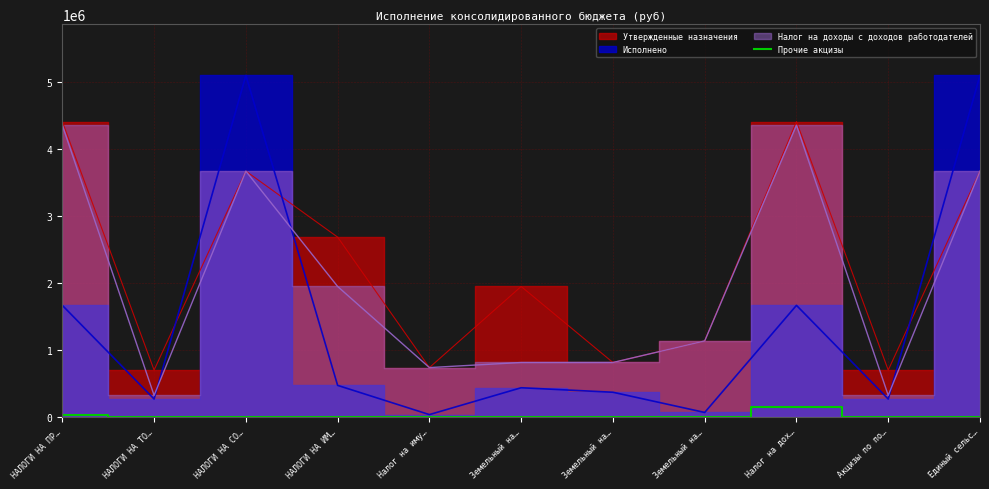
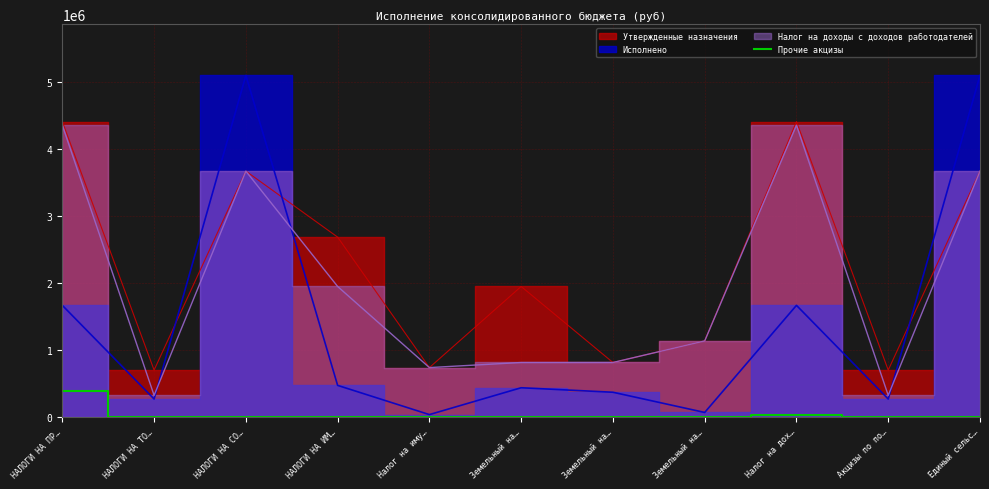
Прочие акцизы, НАЛОГИ НА ПР…: 0 -> 400000
Прочие акцизы, Налог на дох…: 200000 -> 0
